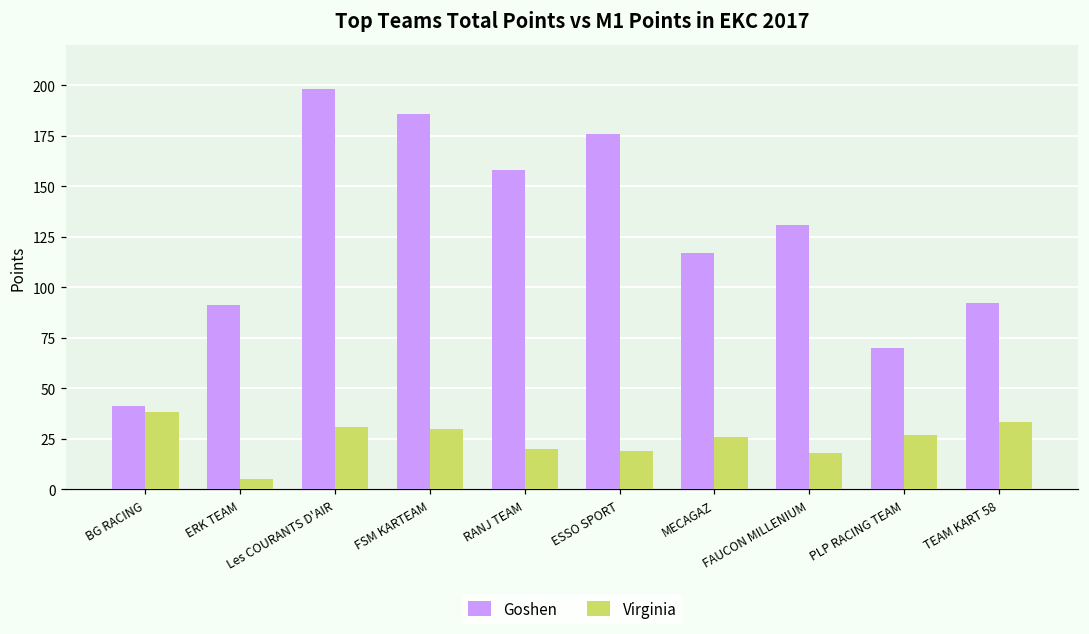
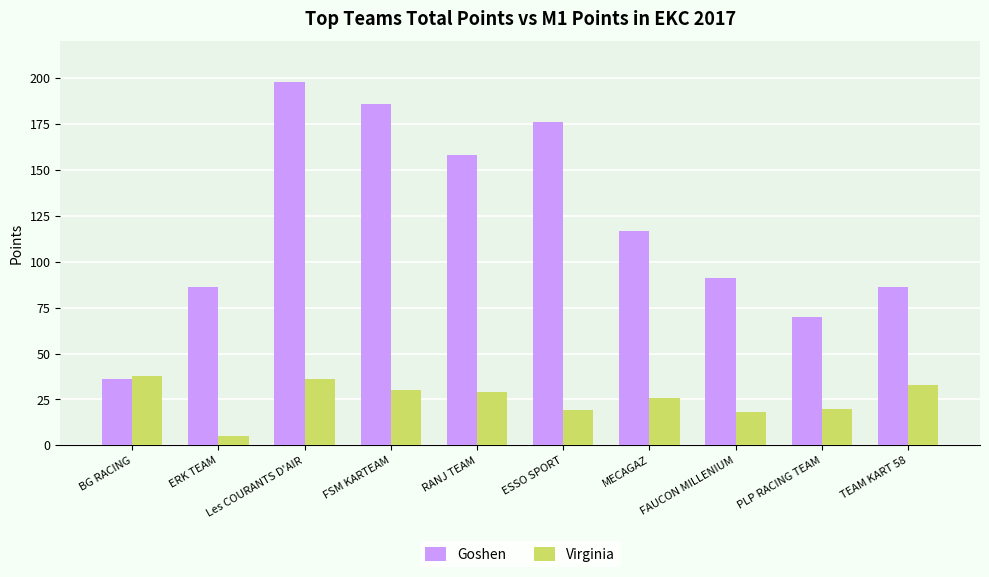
Goshen, BG RACING: 41 -> 36
Goshen, ERK TEAM: 91 -> 86
Virginia, Les COURANTS D'AIR: 31 -> 36
Virginia, RANJ TEAM: 20 -> 29
Goshen, FAUCON MILLENIUM: 131 -> 91
Virginia, PLP RACING TEAM: 27 -> 20
Goshen, TEAM KART 58: 92 -> 86
